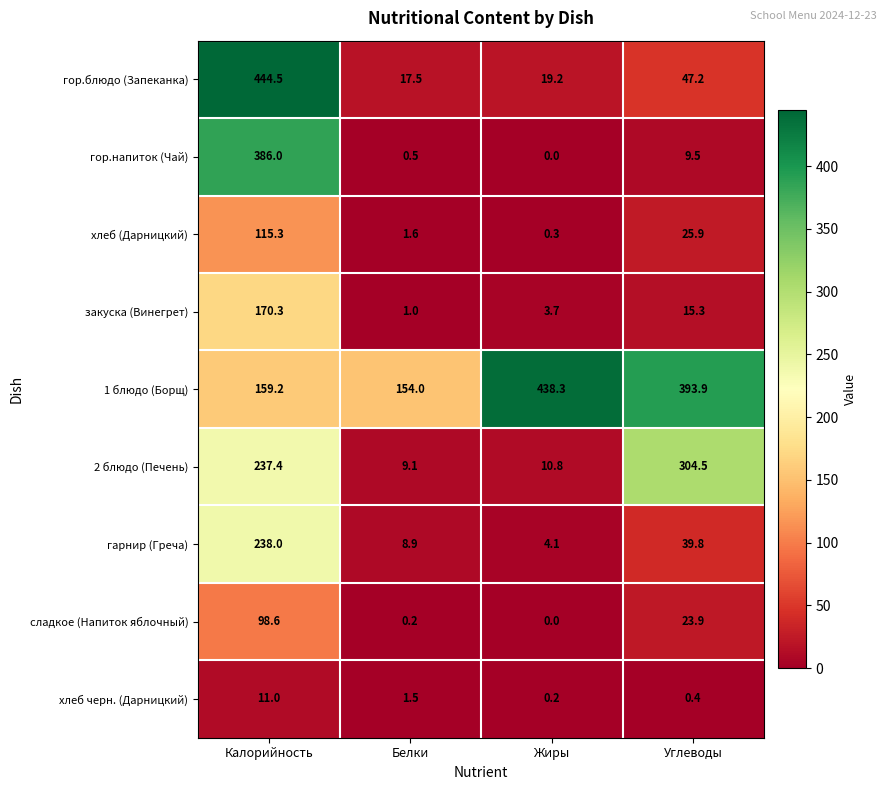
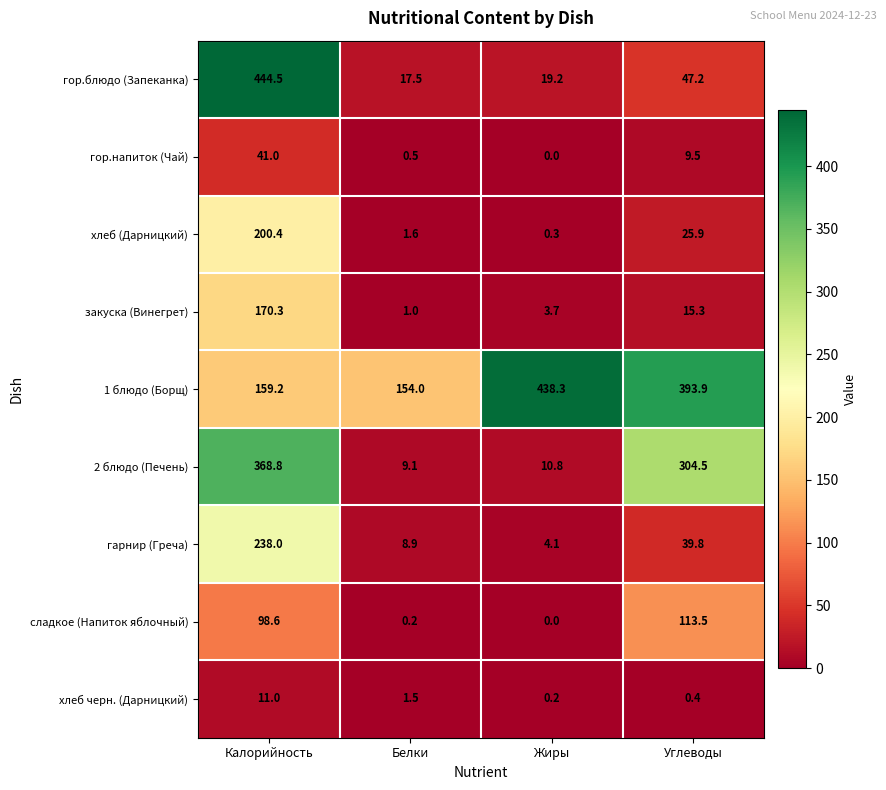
гор.напиток (Чай), Калорийность: 386.0 -> 41.0
хлеб (Дарницкий), Калорийность: 115.3 -> 200.4
2 блюдо (Печень), Калорийность: 237.4 -> 368.8
сладкое (Напиток яблочный), Углеводы: 23.9 -> 113.5
